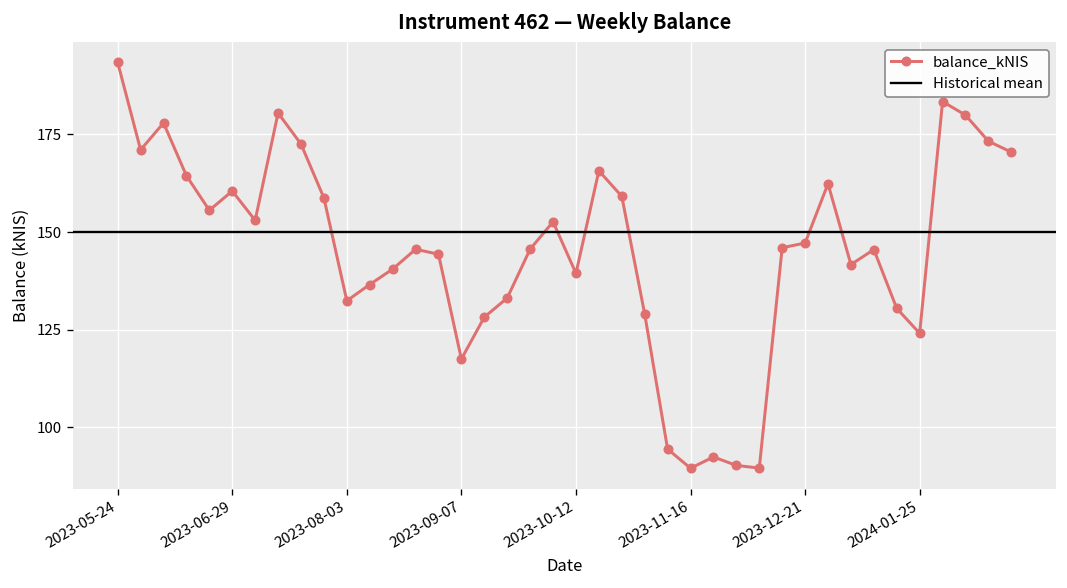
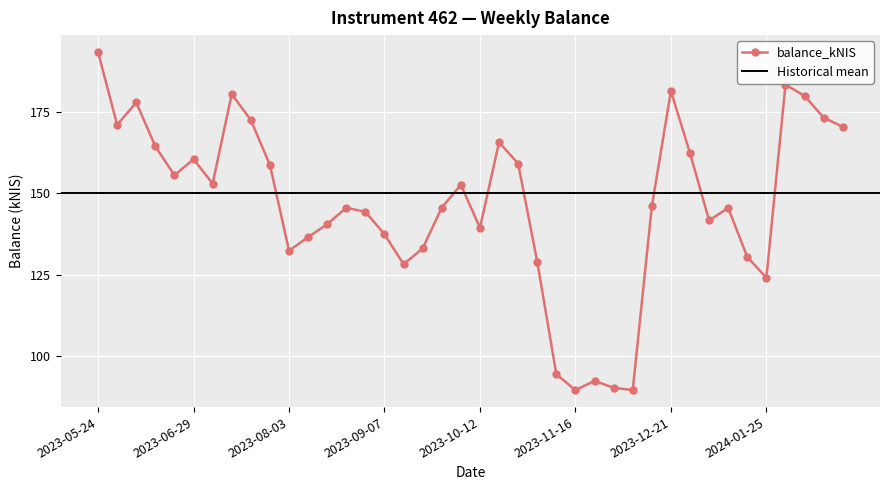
2023-09-07: 117 -> 137
2023-12-21: 147 -> 181
